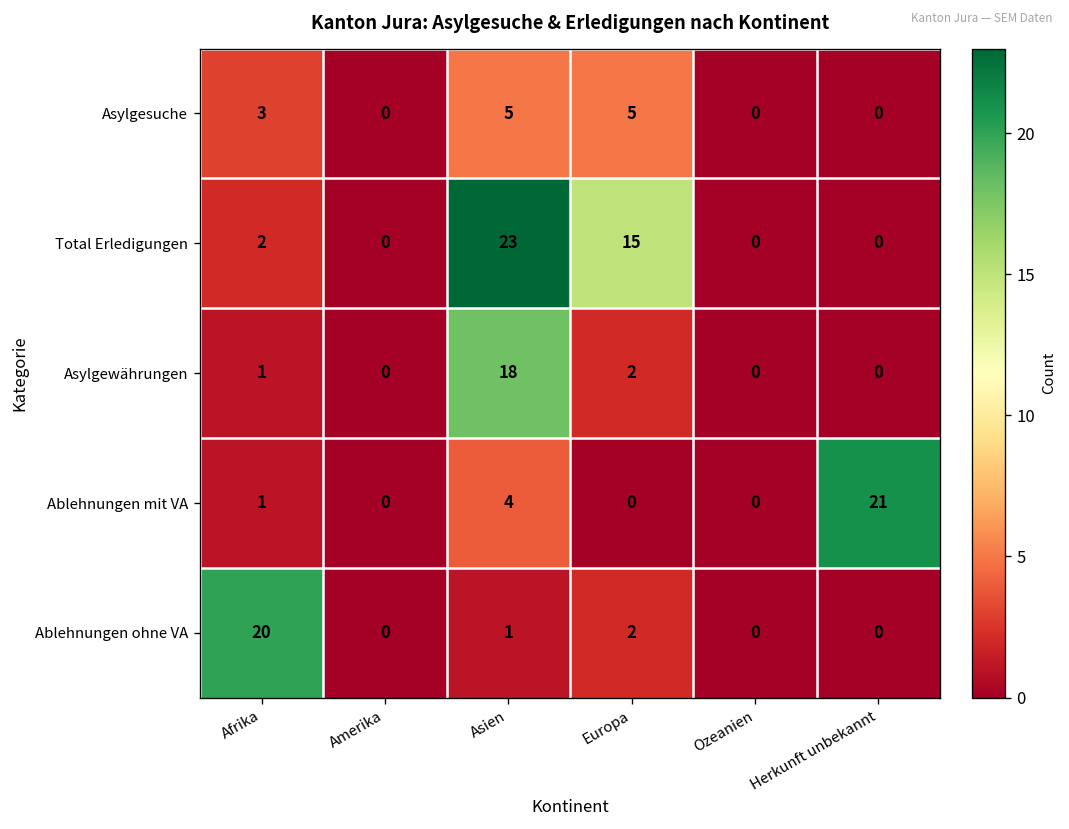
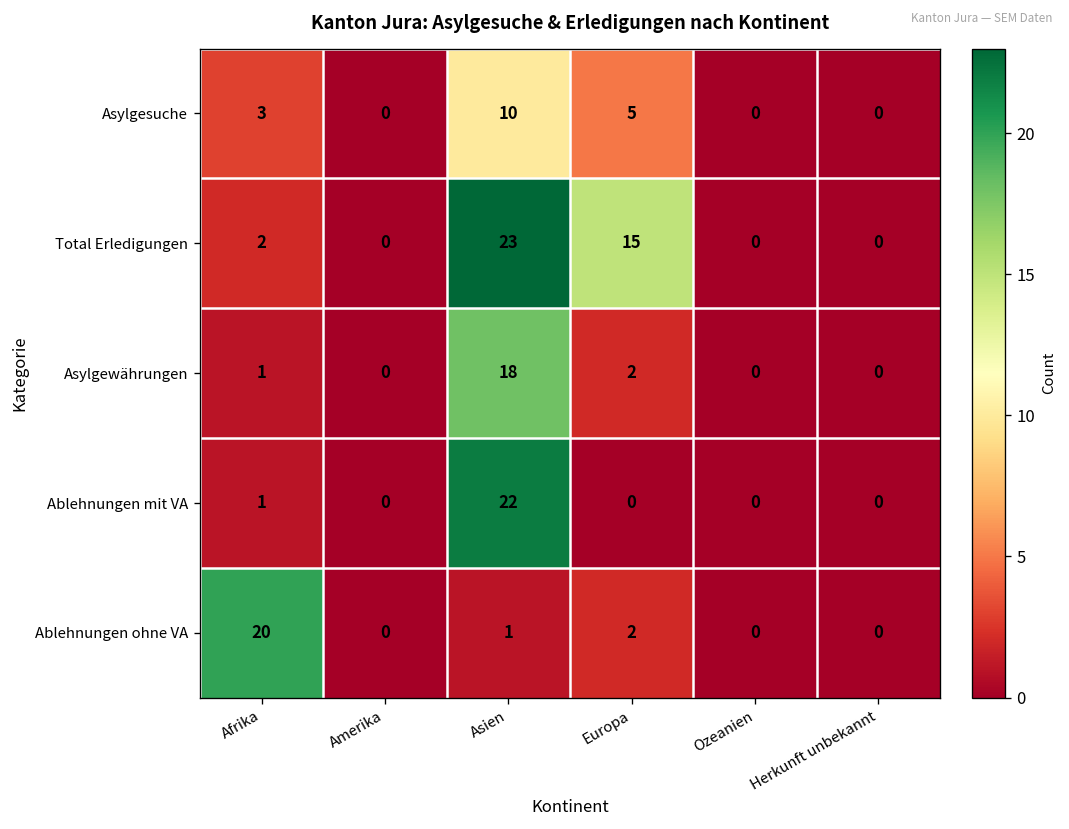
Asylgesuche, Asien: 5 -> 10
Ablehnungen mit VA, Asien: 4 -> 22
Ablehnungen mit VA, Herkunft unbekannt: 21 -> 0
